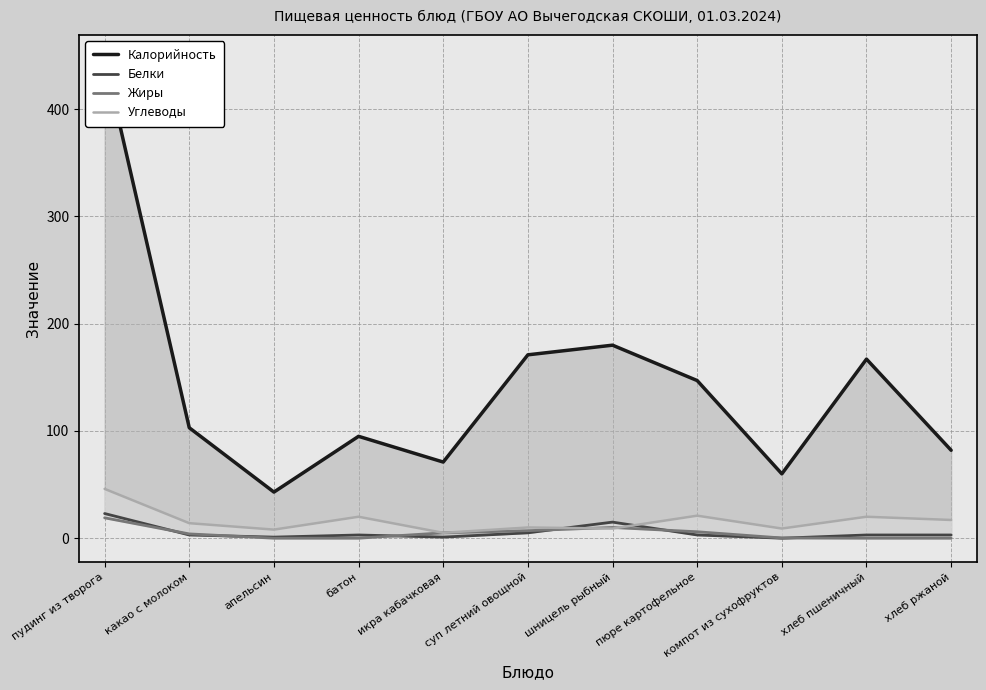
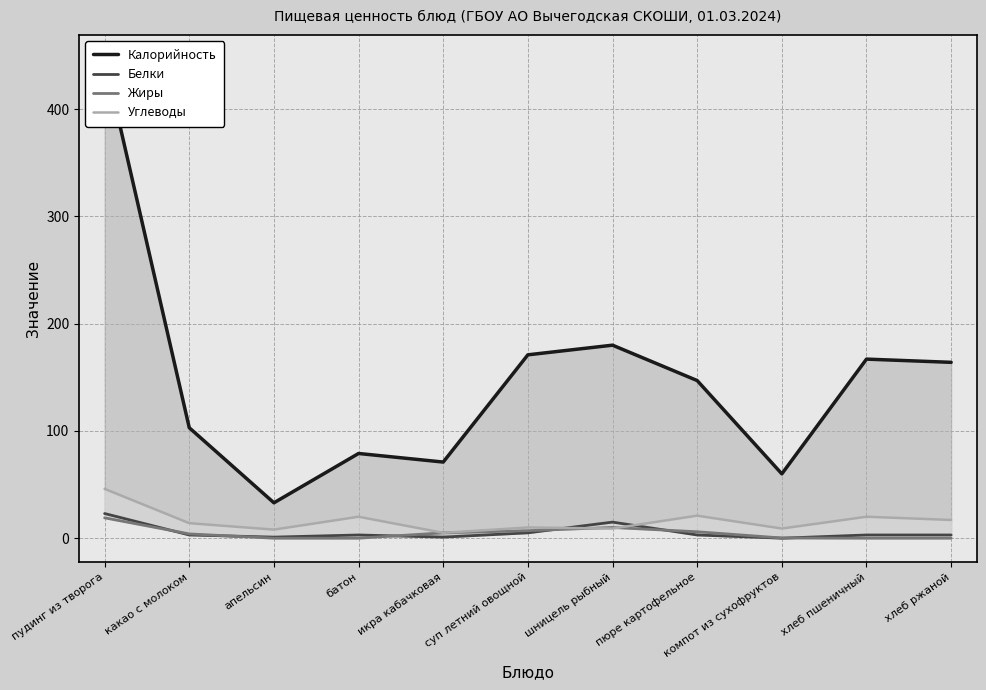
Калорийность, апельсин: 43 -> 33
Калорийность, батон: 95 -> 79
Калорийность, хлеб ржаной: 82 -> 164
